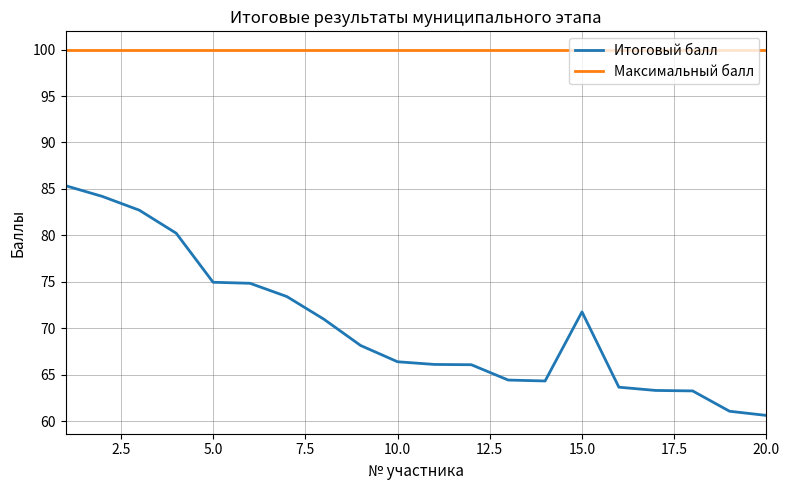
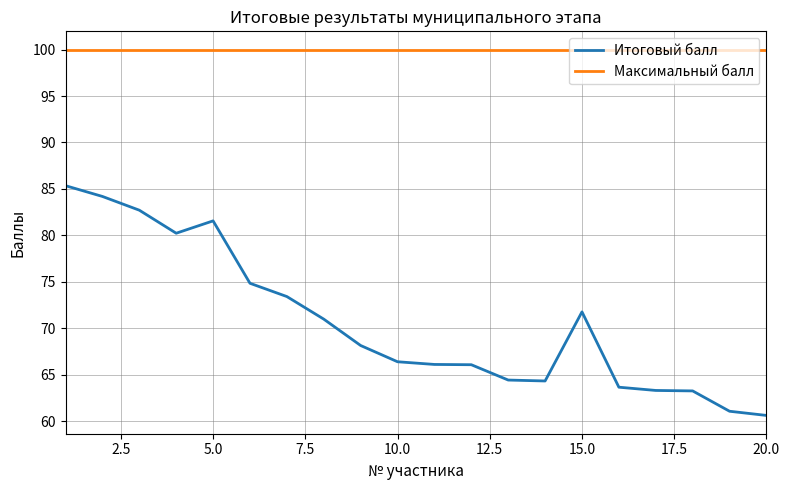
Итоговый балл, 5.0: 75 -> 82
